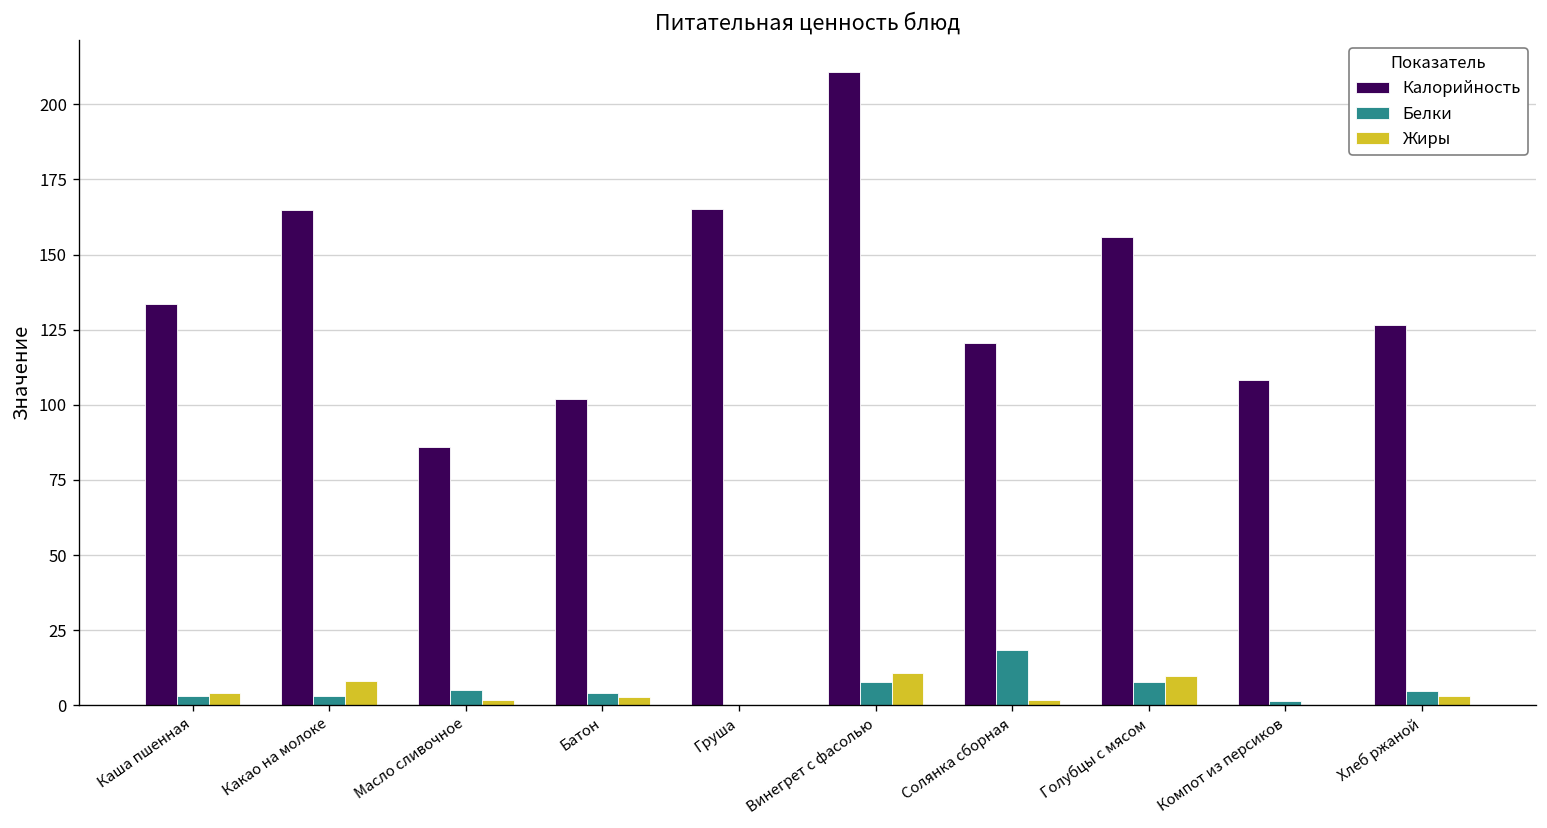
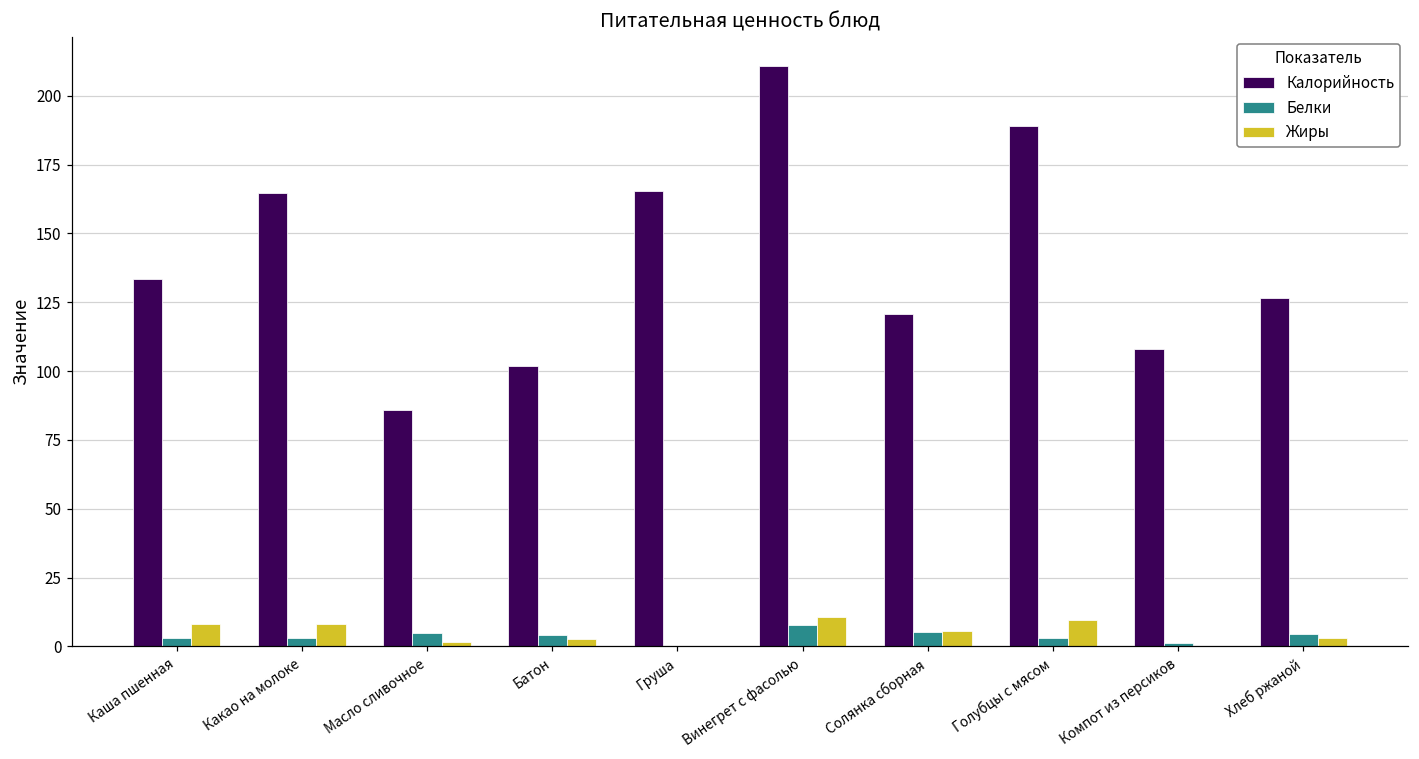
Жиры, Каша пшенная: 4 -> 8
Белки, Солянка сборная: 19 -> 5
Жиры, Солянка сборная: 2 -> 6
Калорийность, Голубцы с мясом: 156 -> 189
Белки, Голубцы с мясом: 8 -> 3
